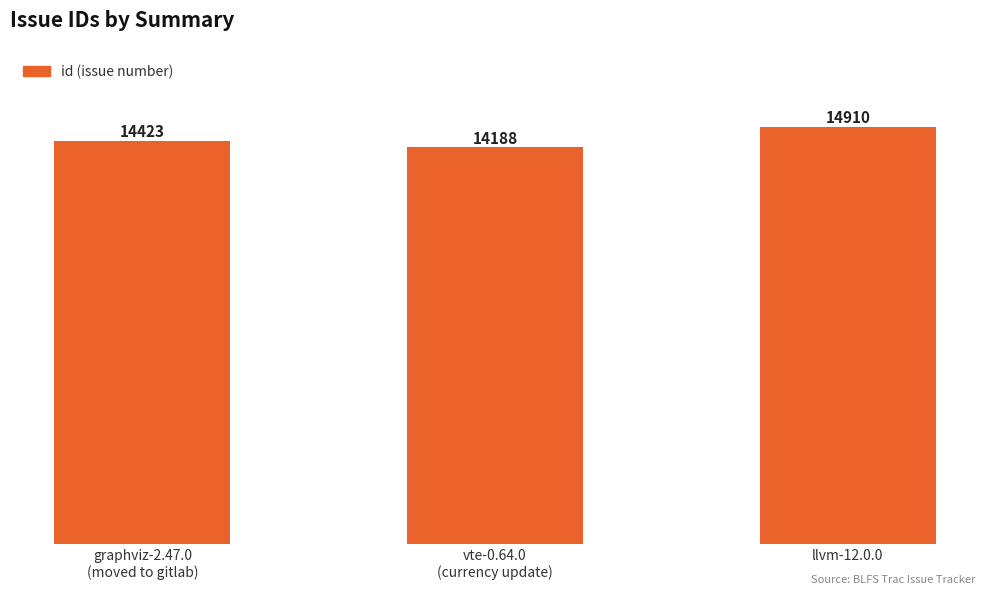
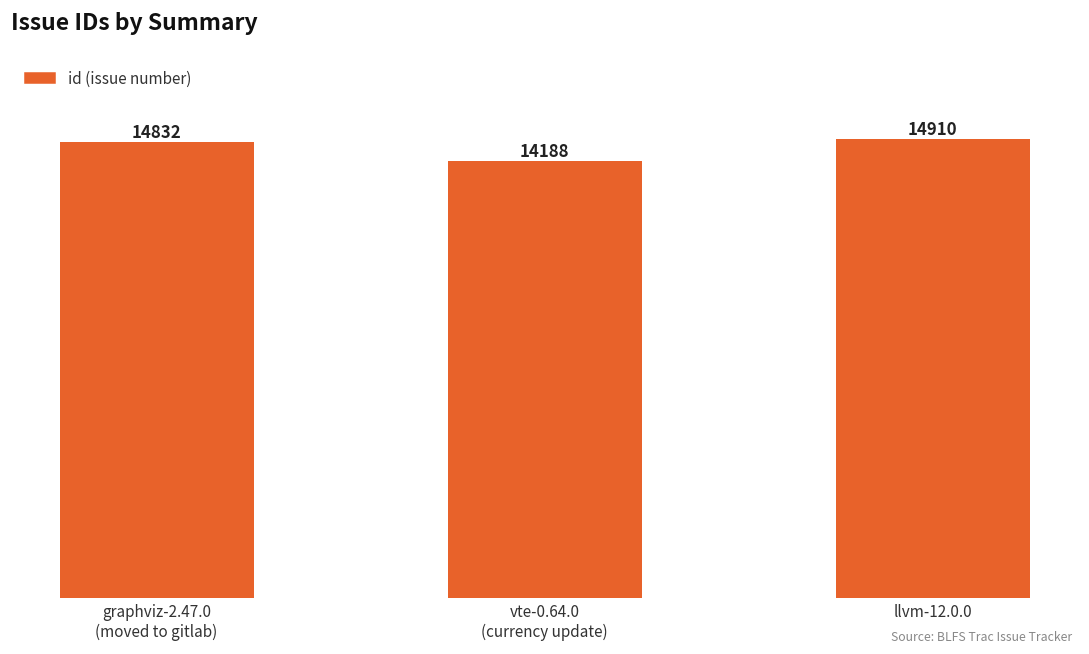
graphviz-2.47.0 (moved to gitlab): 14423 -> 14832
